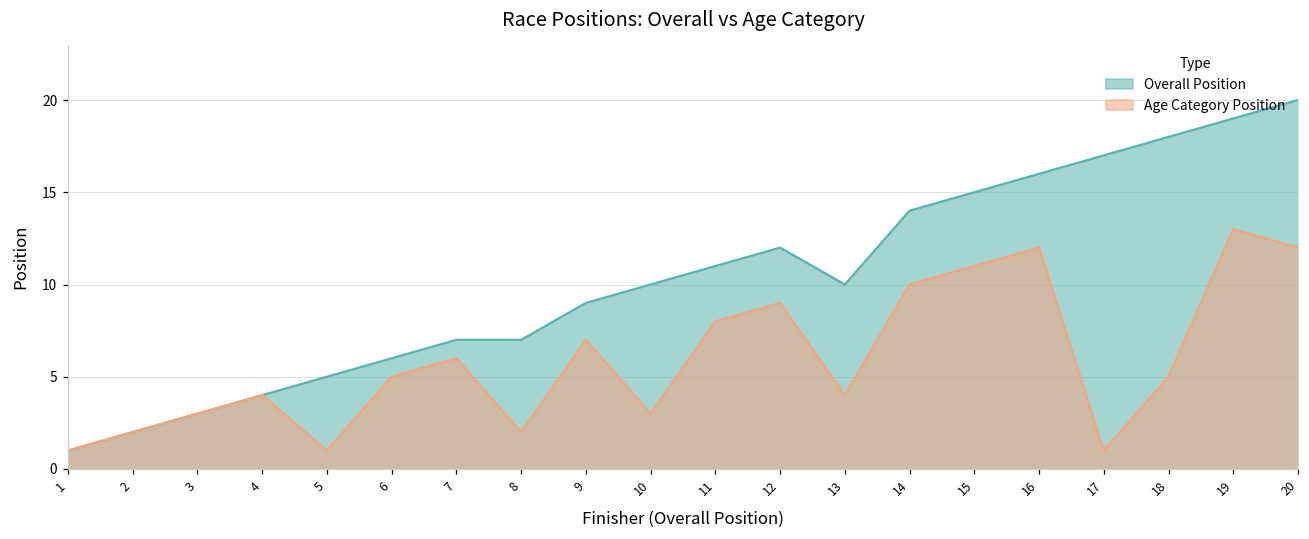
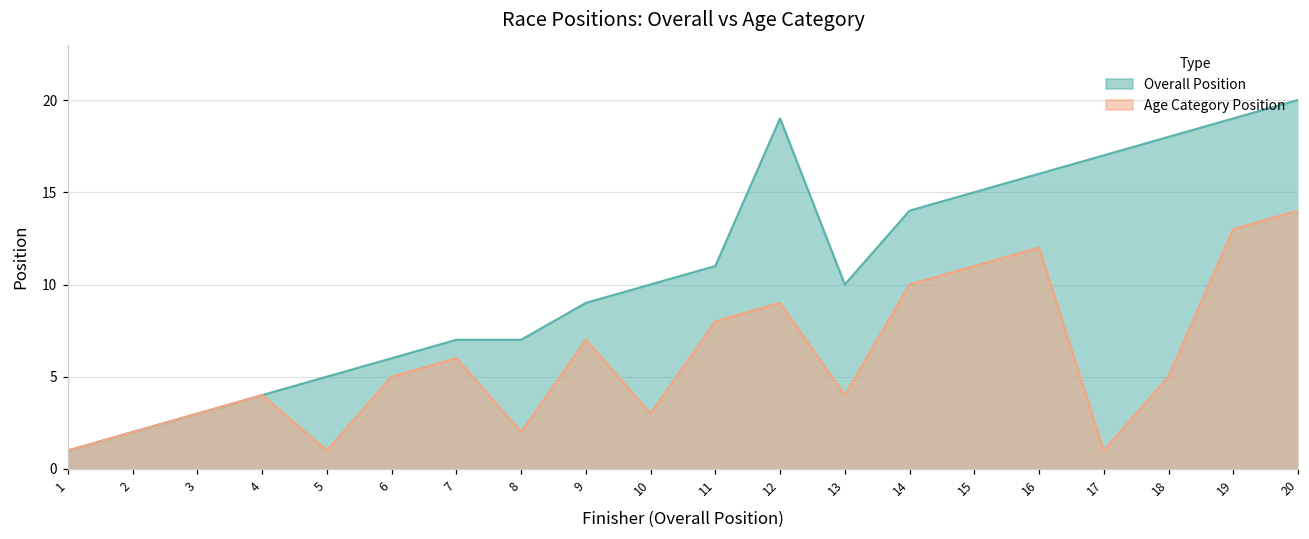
Overall Position, 12: 12 -> 19
Age Category Position, 20: 12 -> 14
